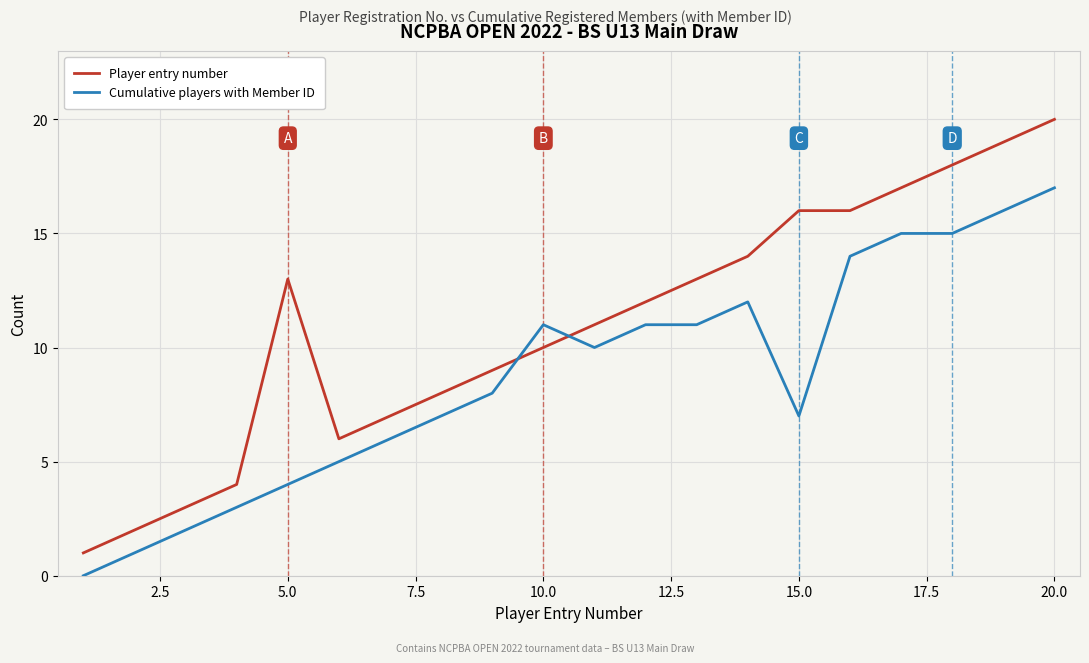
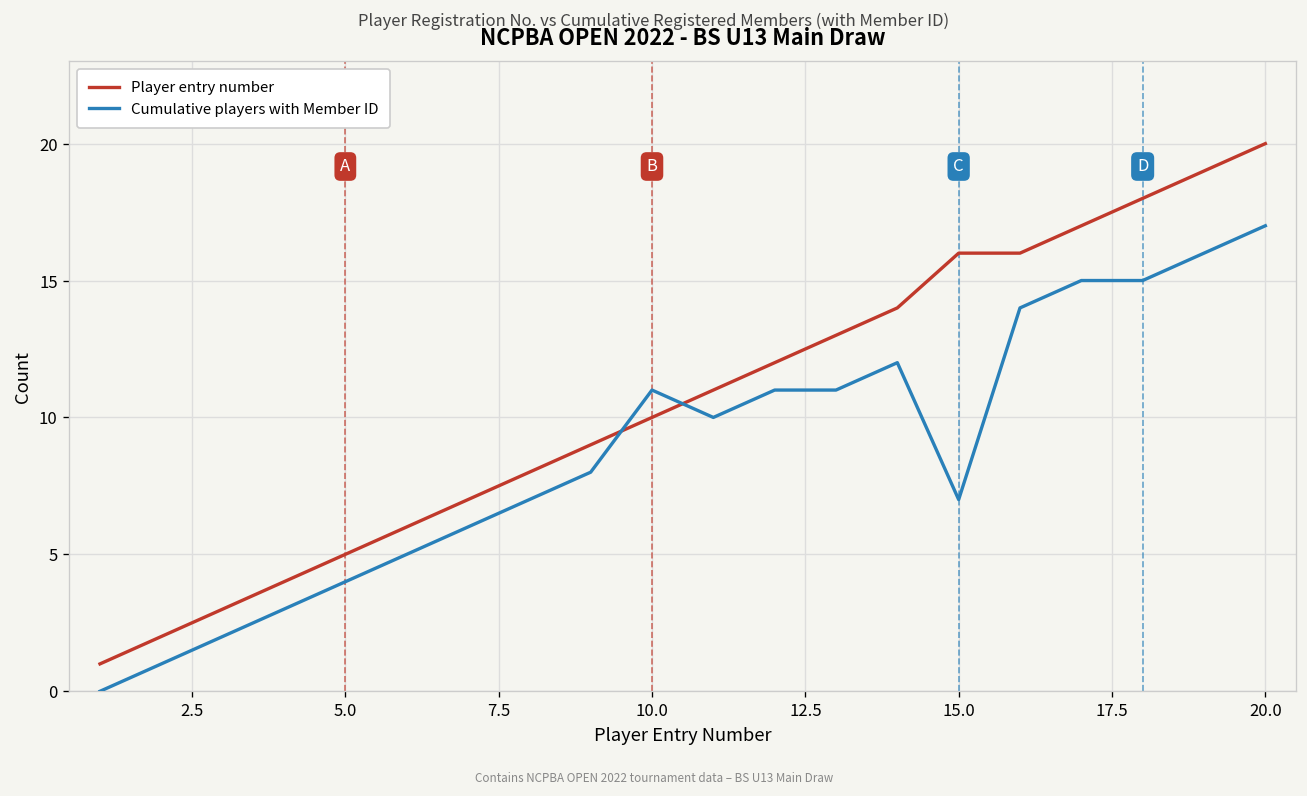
Player entry number, 5.0: 13 -> 5
